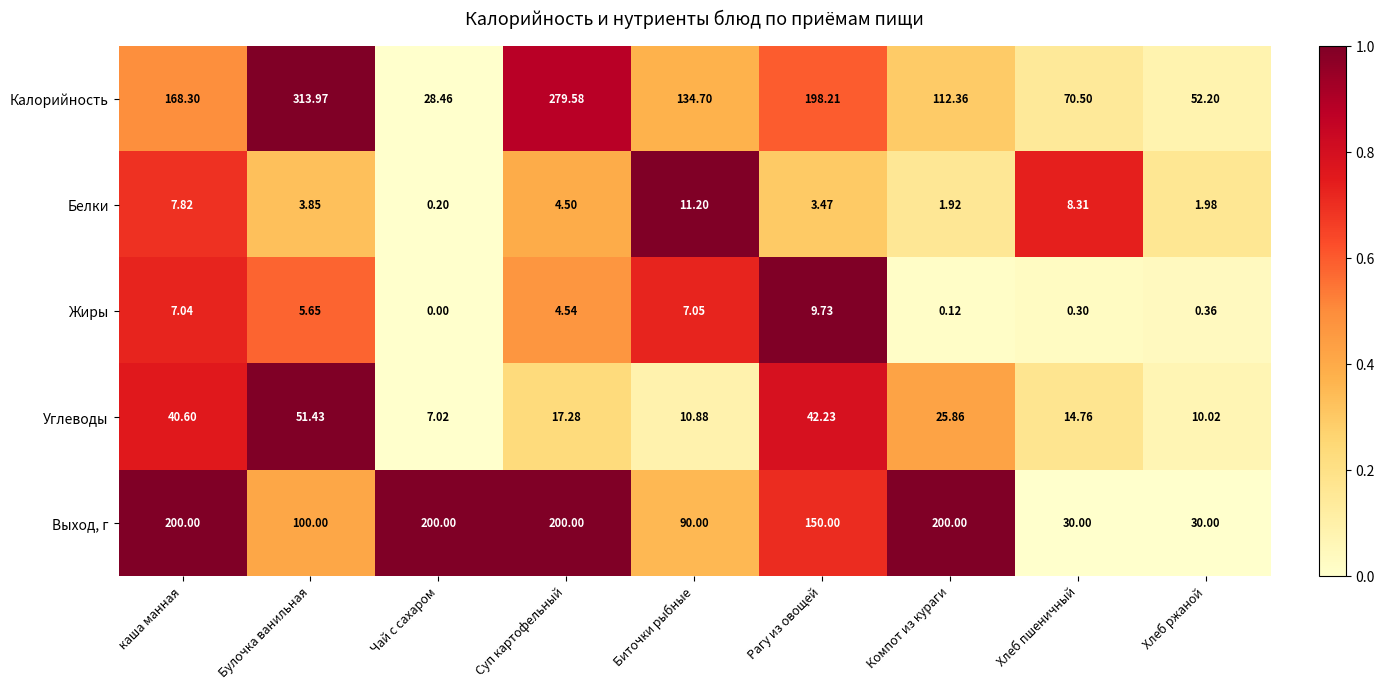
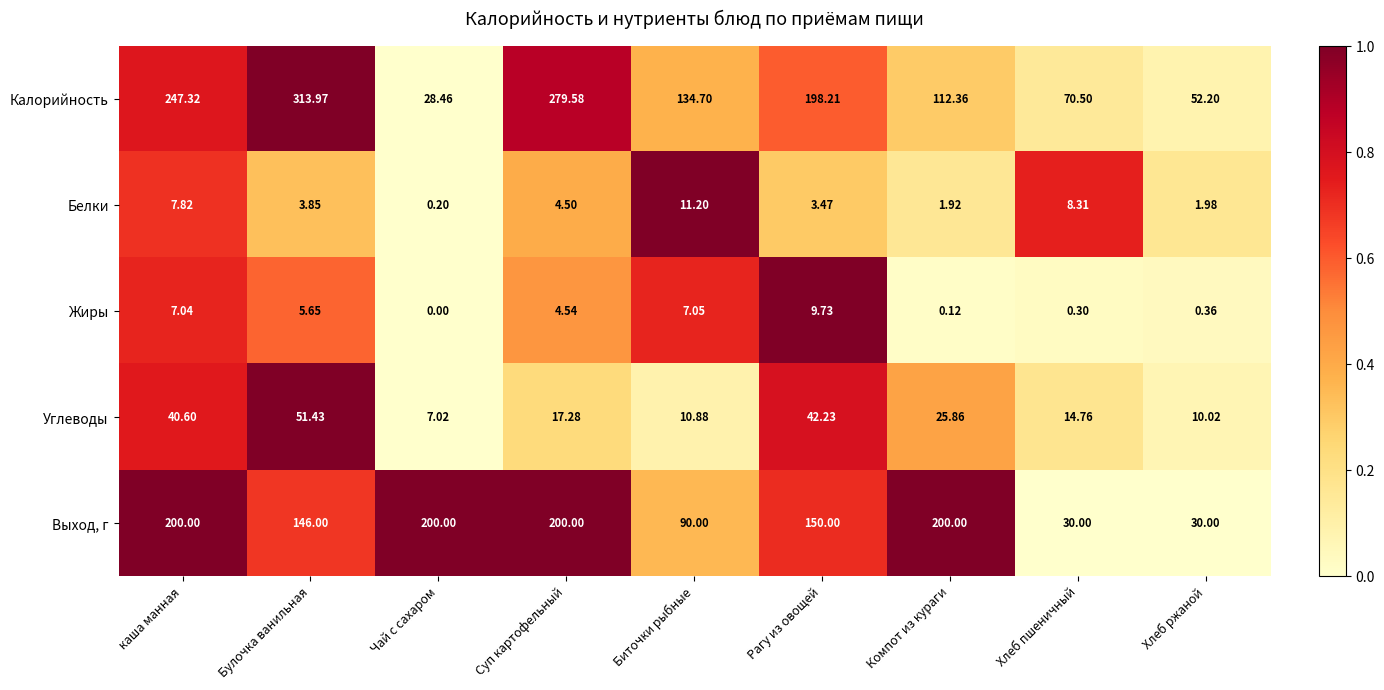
Калорийность, каша манная: 168.30 -> 247.32
Выход, г, Булочка ванильная: 100.00 -> 146.00
